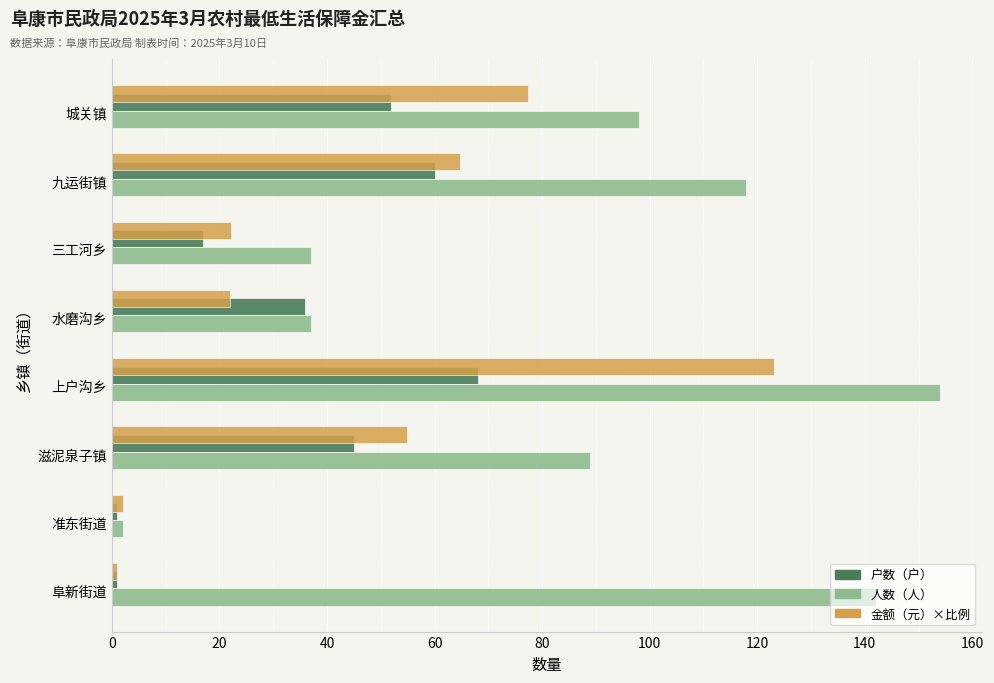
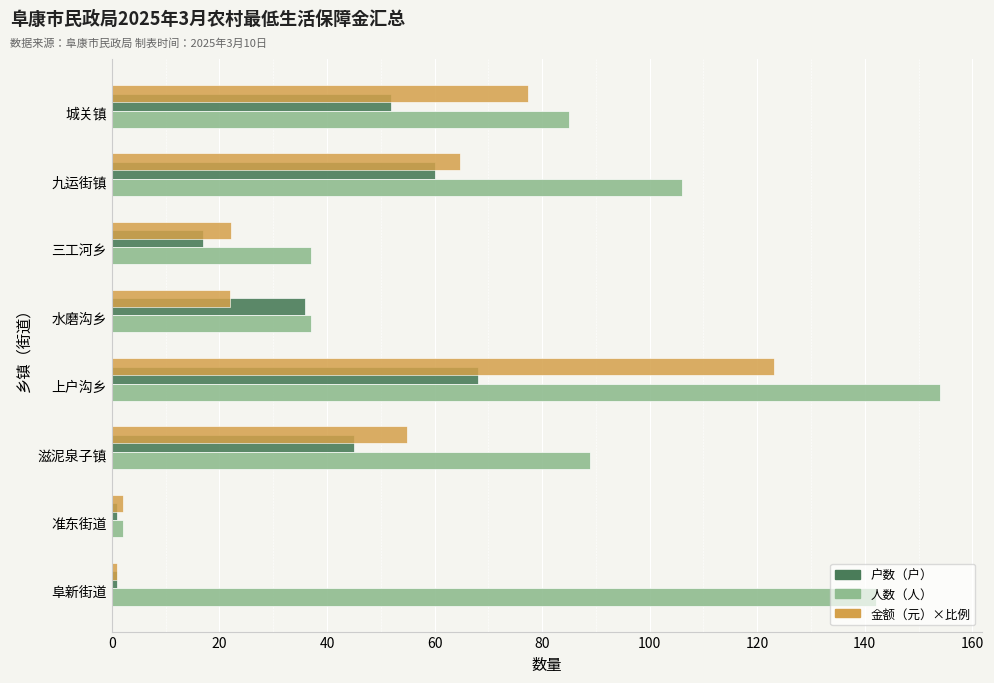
人数（人）, 城关镇: 98 -> 85
人数（人）, 九运街镇: 118 -> 106
